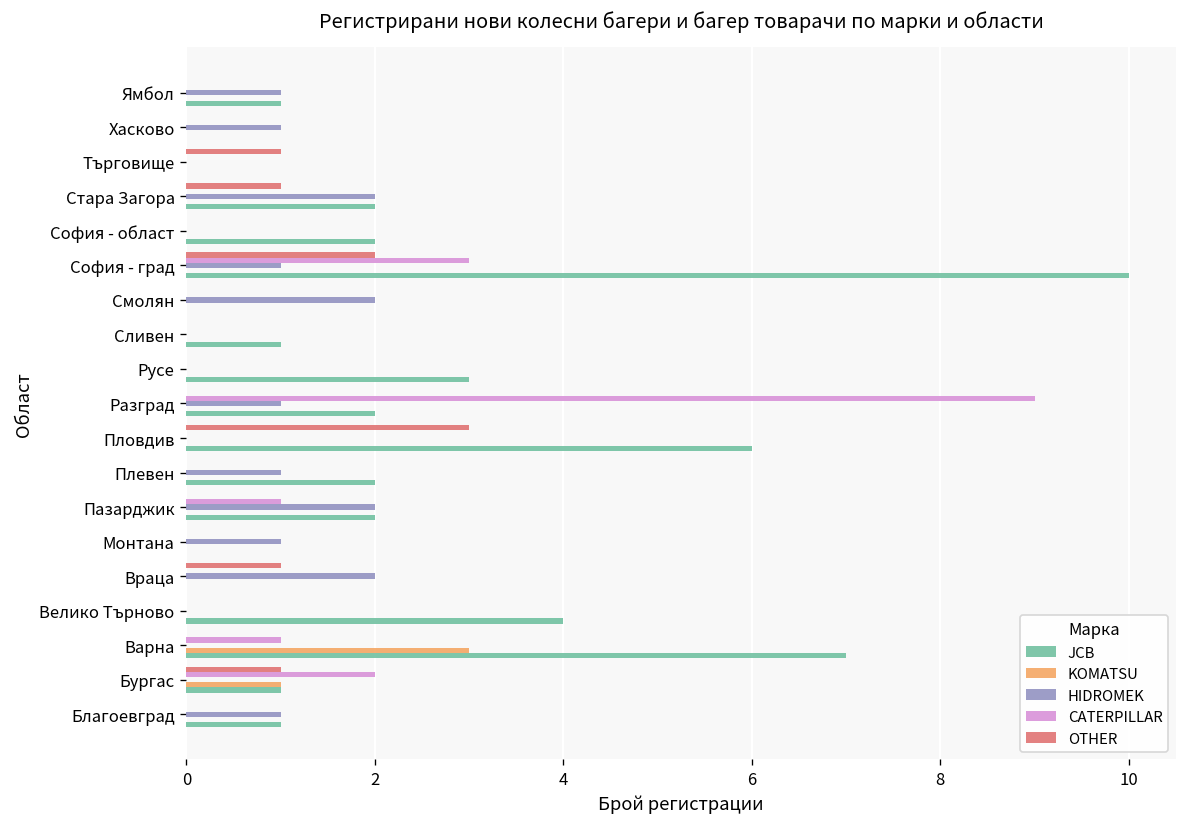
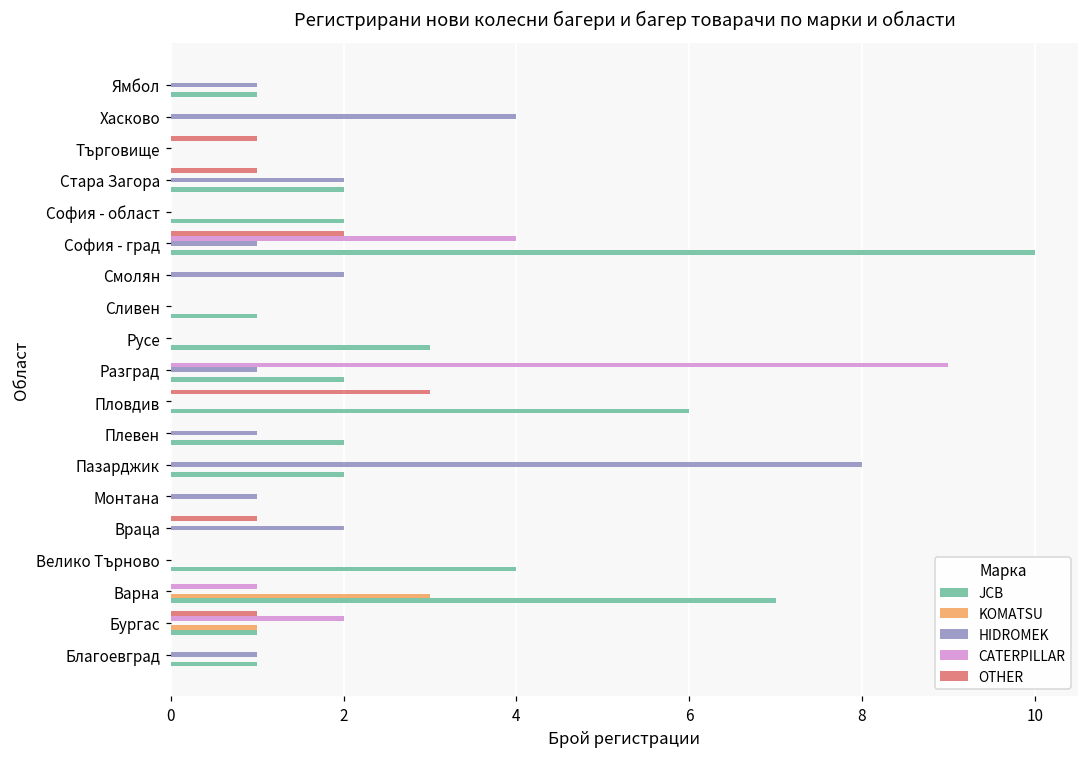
HIDROMEK, Хасково: 1 -> 4
CATERPILLAR, София - град: 3 -> 4
CATERPILLAR, Пазарджик: 1 -> 0
HIDROMEK, Пазарджик: 2 -> 8
